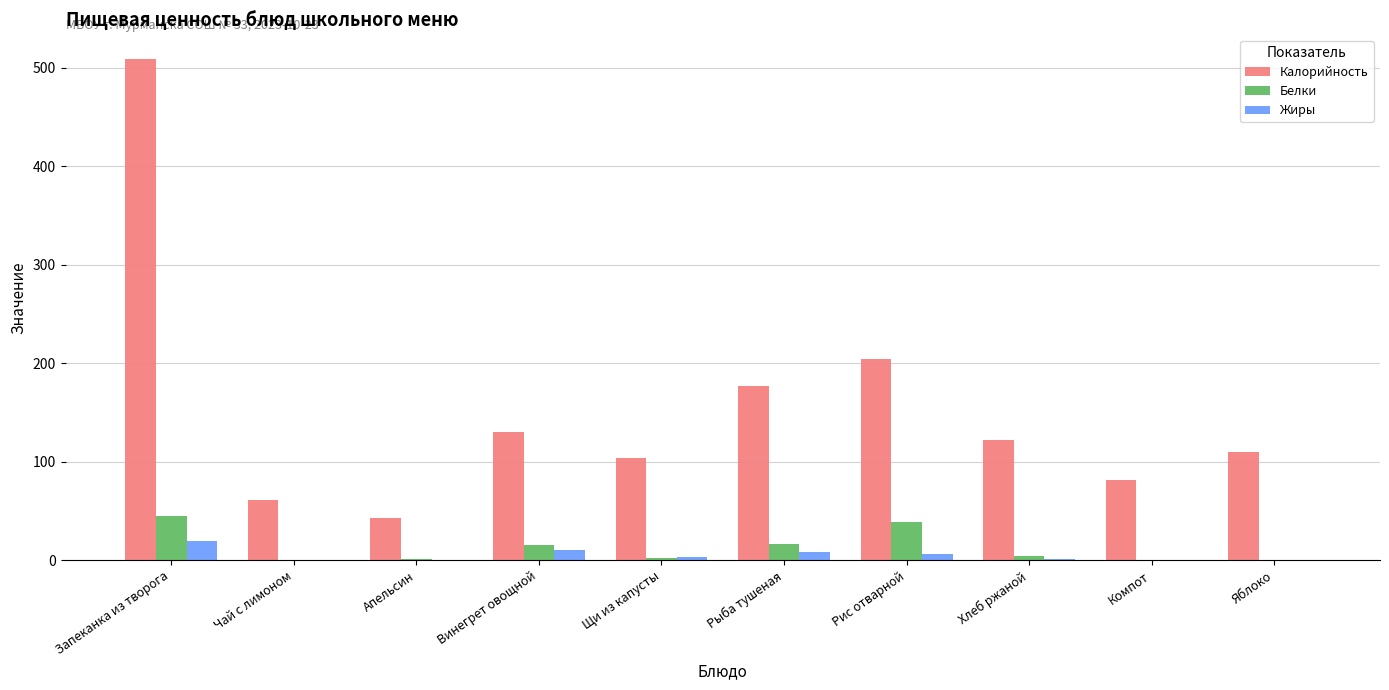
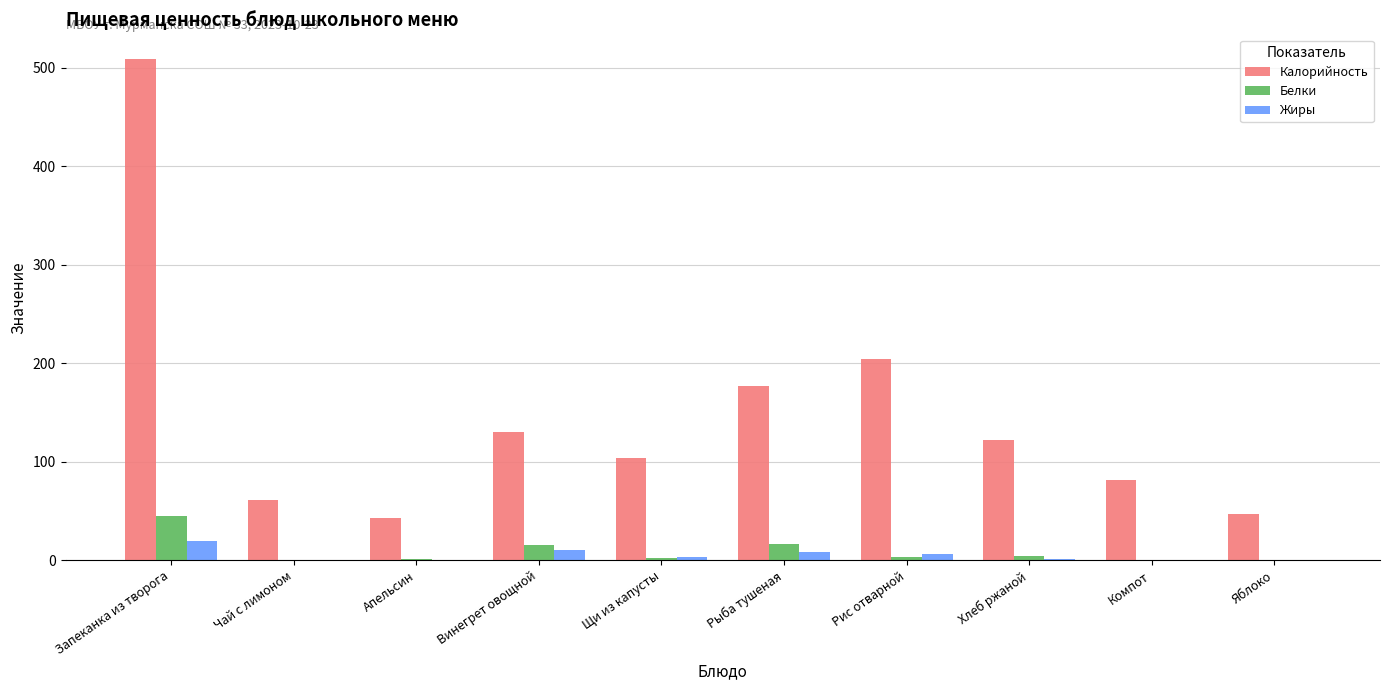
Белки, Рис отварной: 40 -> 0
Калорийность, Яблоко: 110 -> 50
